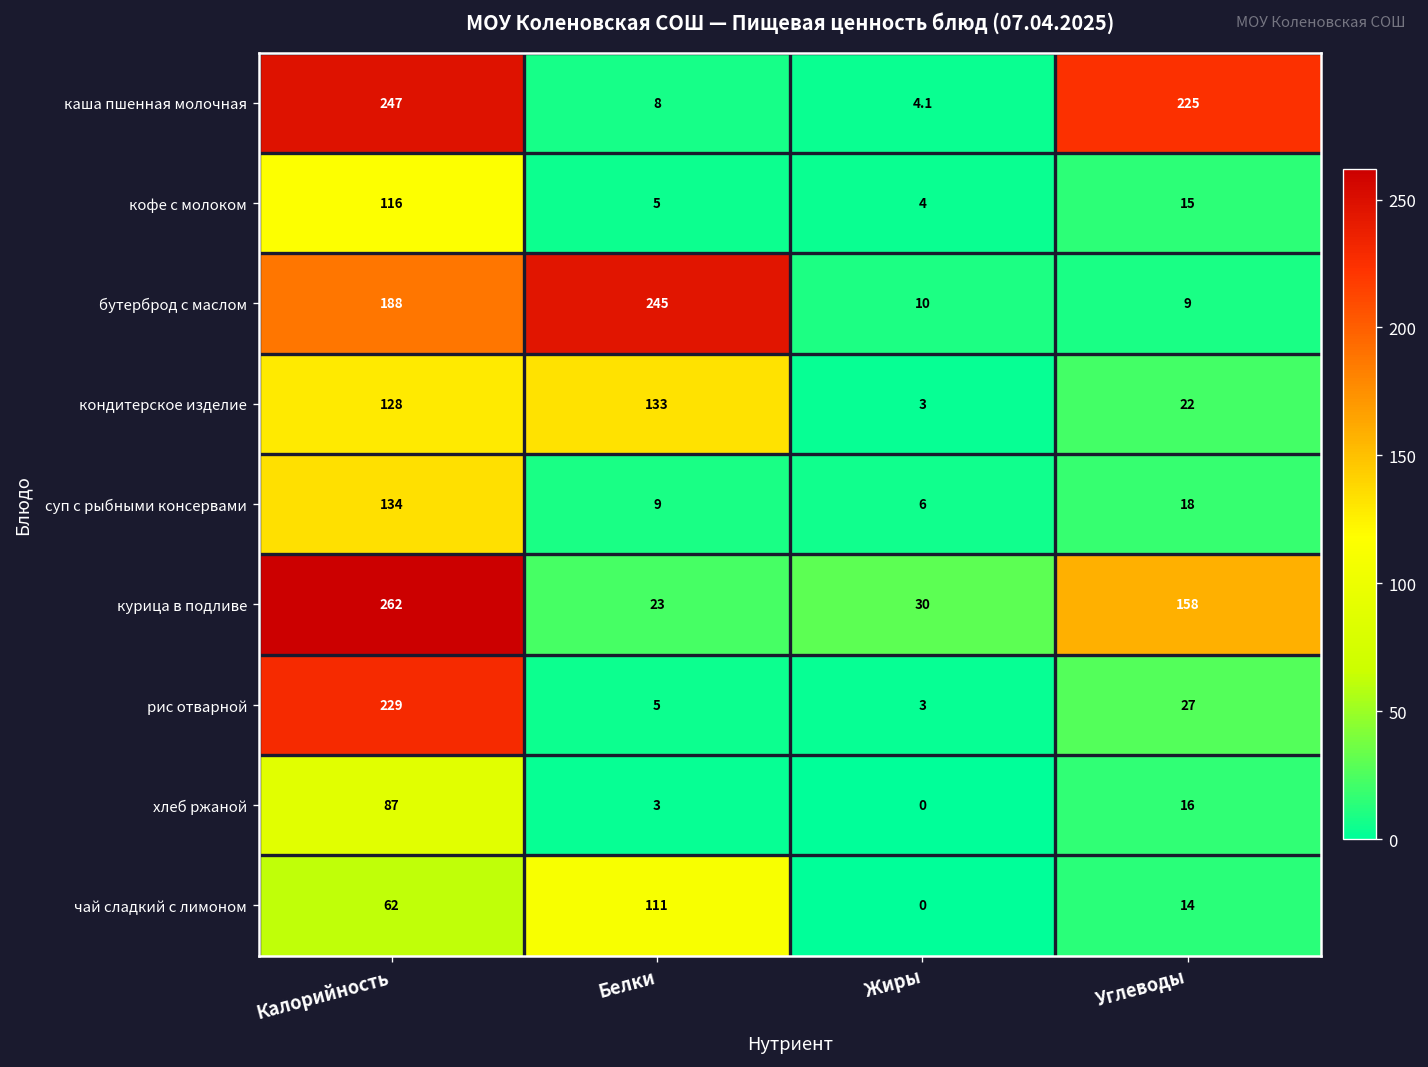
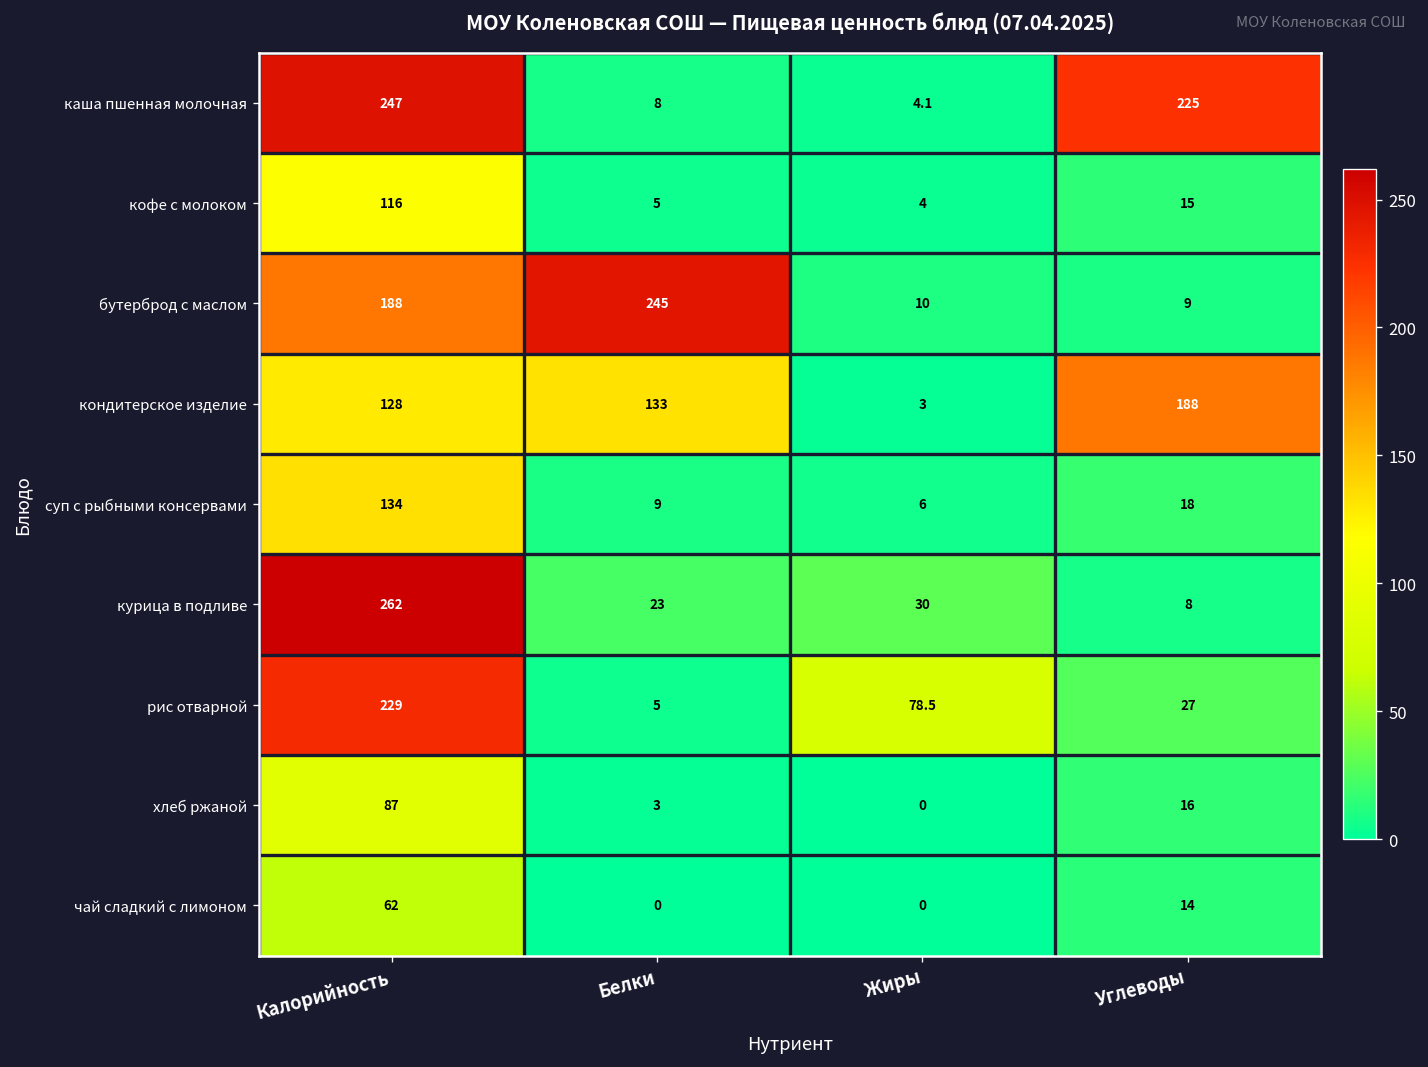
кондитерское изделие, Углеводы: 22 -> 188
курица в подливе, Углеводы: 158 -> 8
рис отварной, Жиры: 3 -> 78.5
чай сладкий с лимоном, Белки: 111 -> 0
